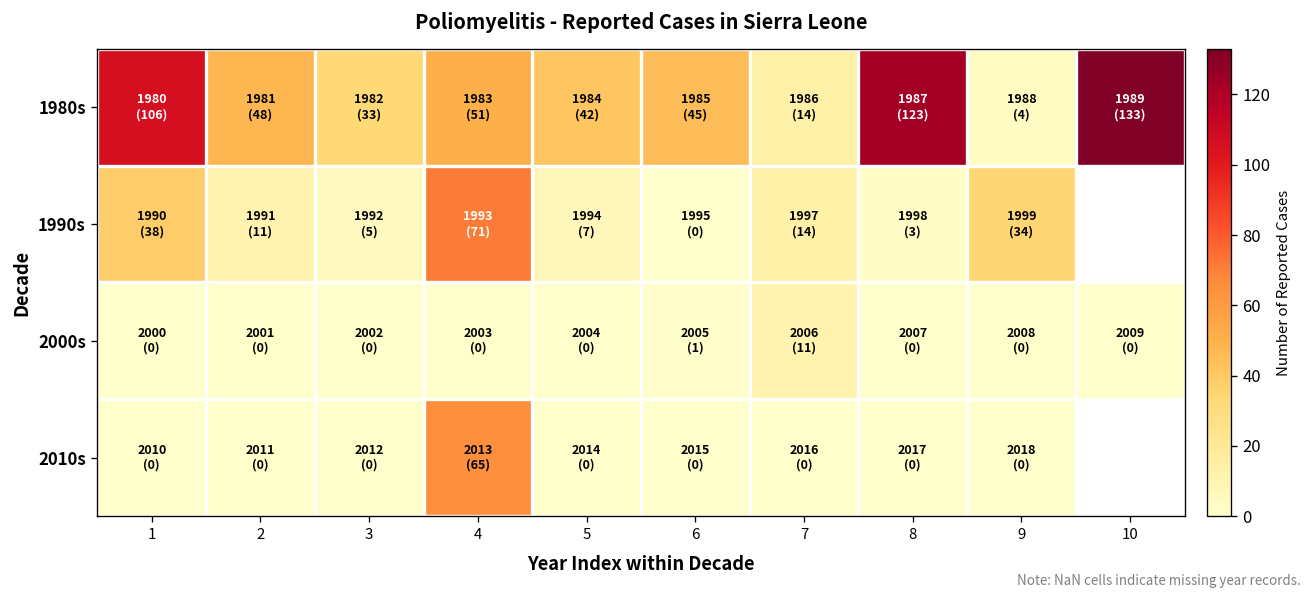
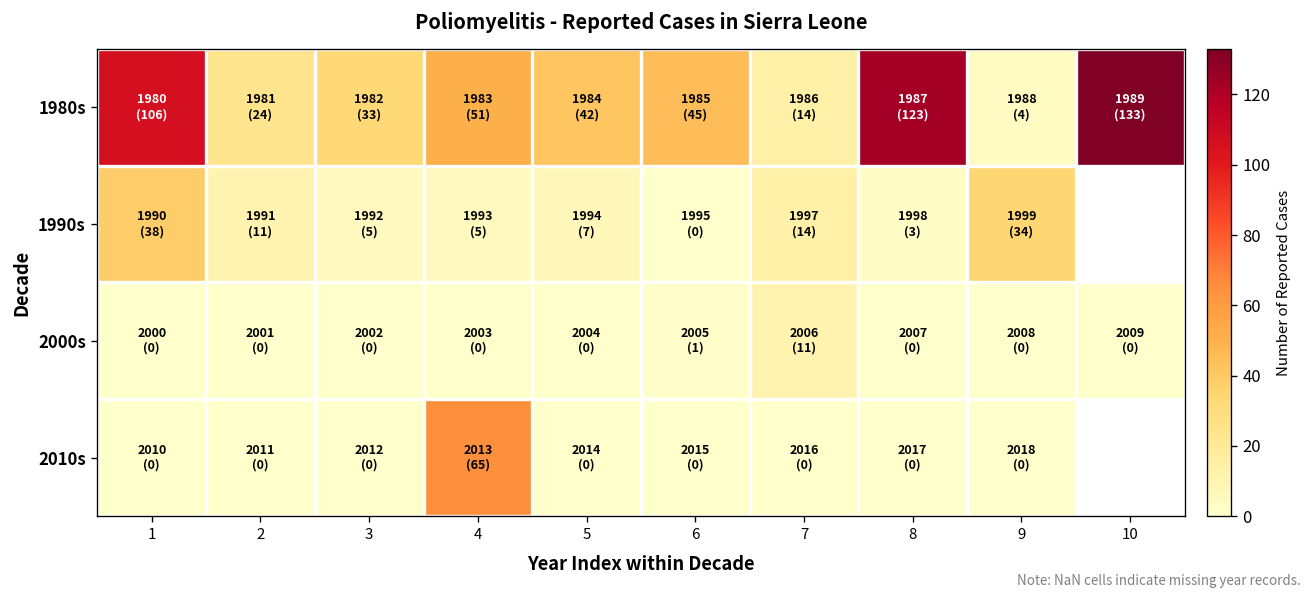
1980s, 2: (48) -> (24)
1990s, 4: (71) -> (5)
